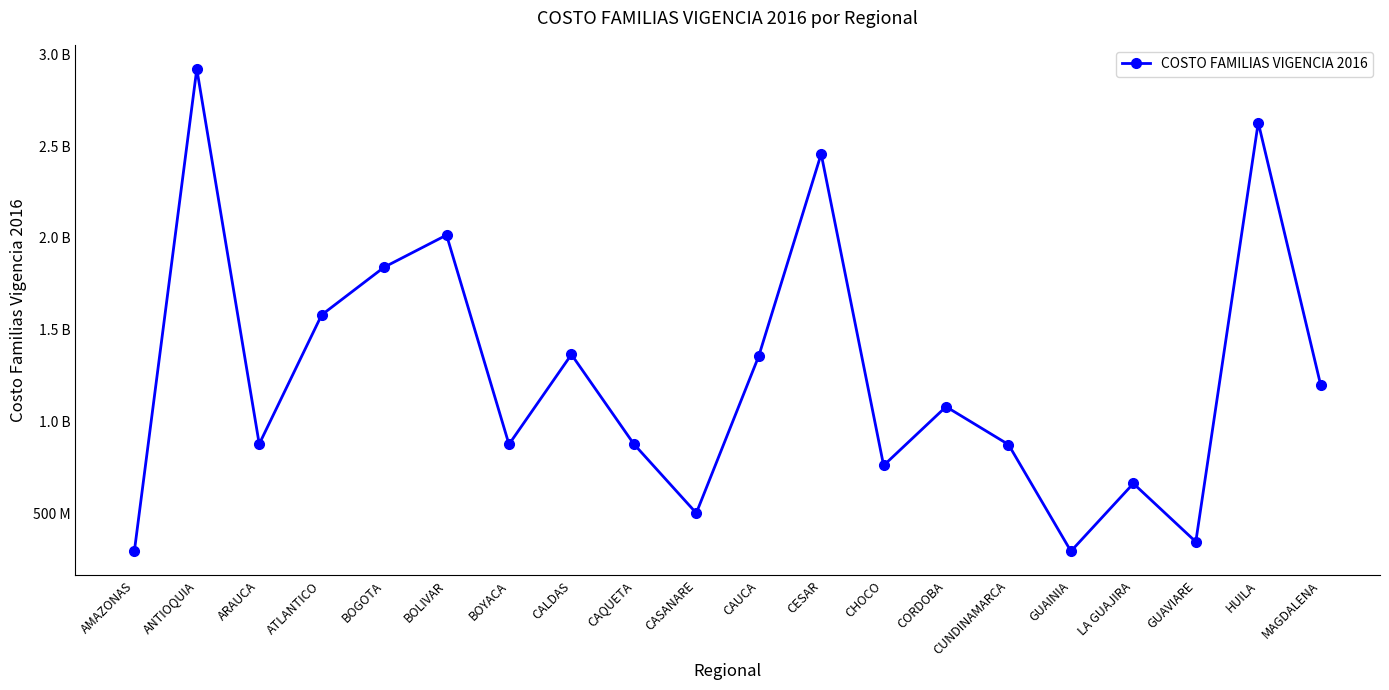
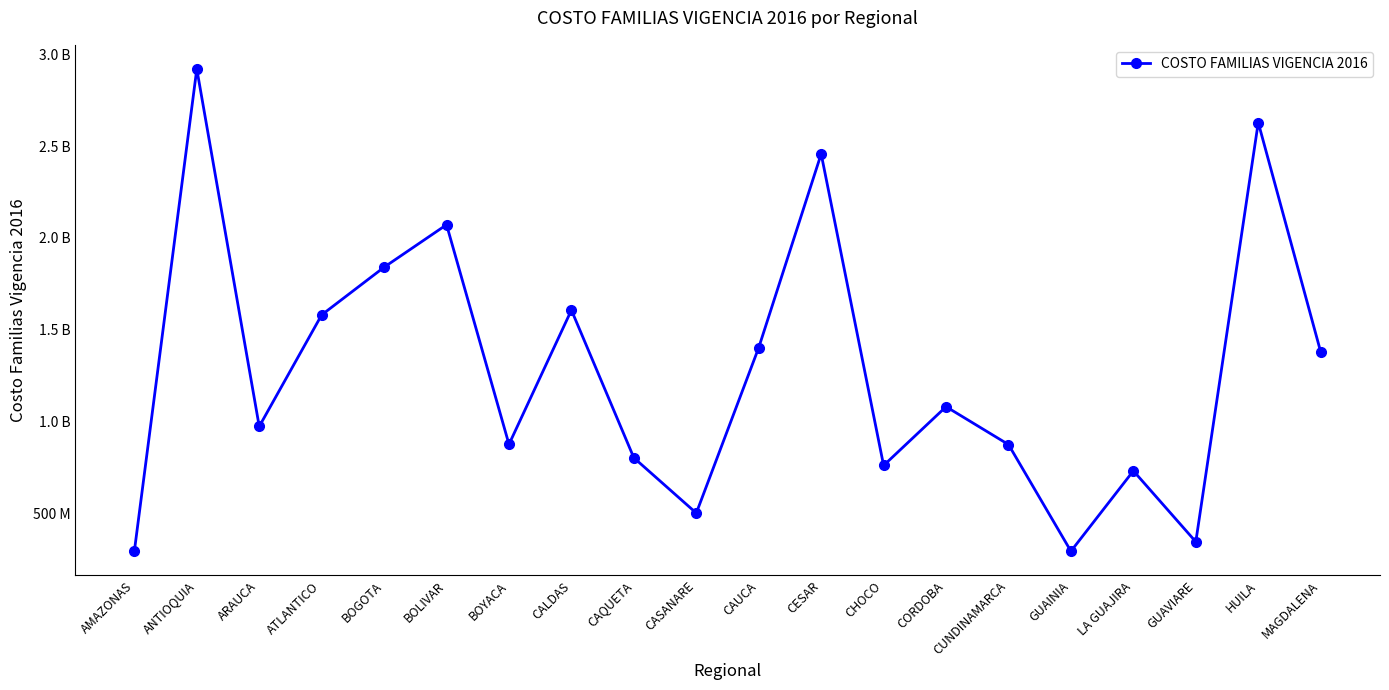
ARAUCA: 880000000 -> 970000000
BOLIVAR: 2020000000 -> 2070000000
CALDAS: 1360000000 -> 1610000000
CAQUETA: 880000000 -> 800000000
CAUCA: 1360000000 -> 1400000000
LA GUAJIRA: 660000000 -> 730000000
MAGDALENA: 1200000000 -> 1380000000
